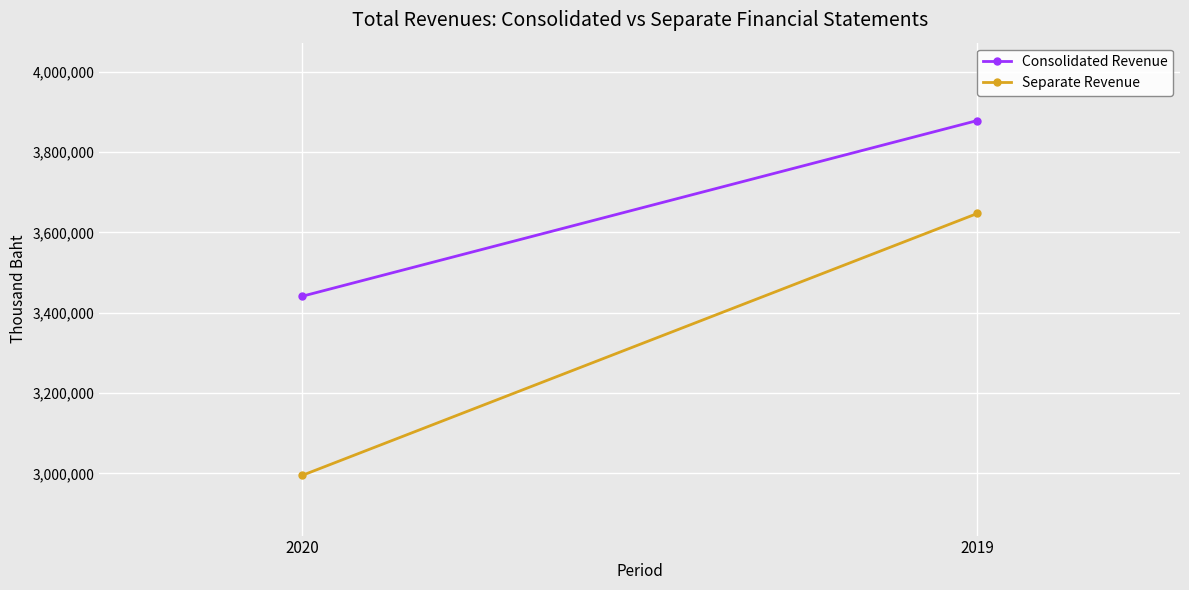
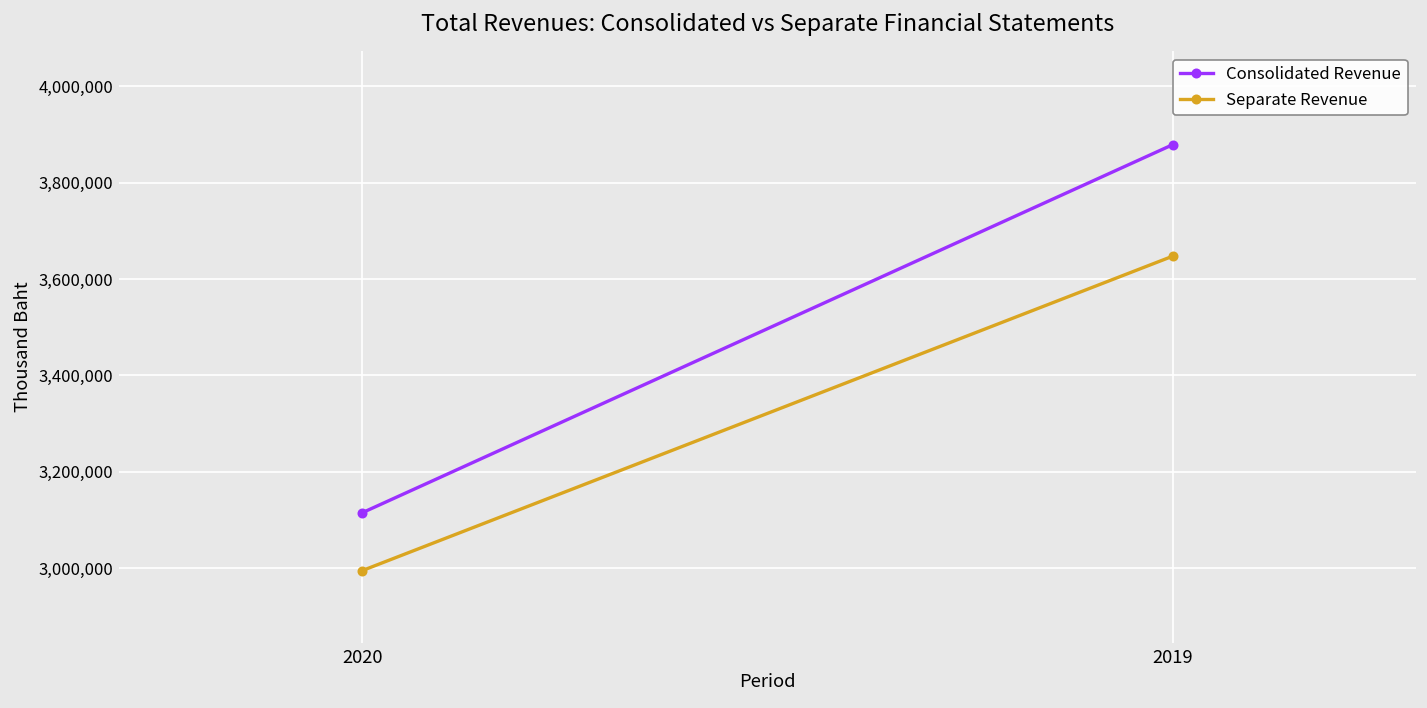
Consolidated Revenue, 2020: 3,440,000 -> 3,110,000
